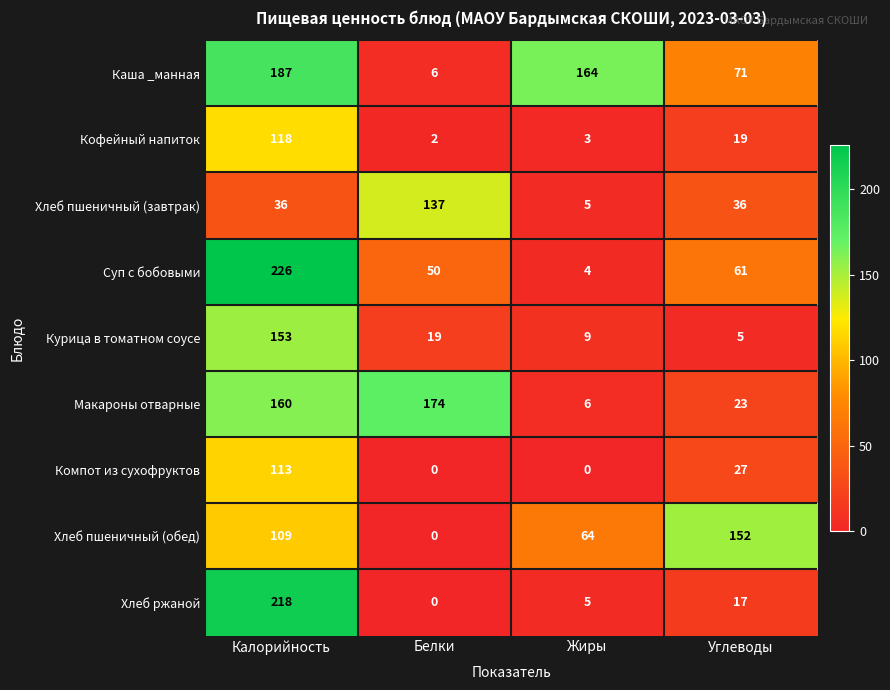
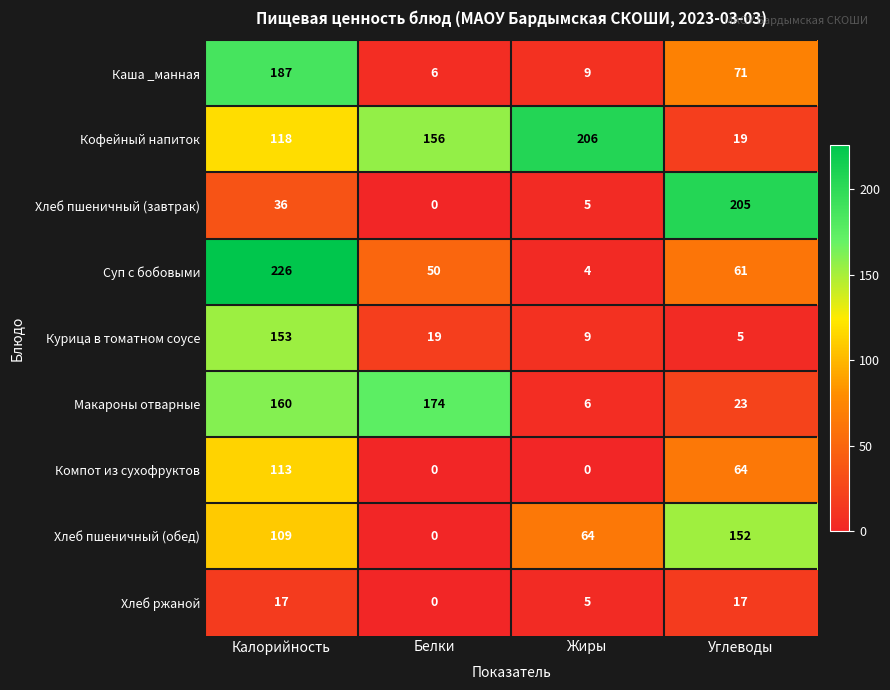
Каша _манная, Жиры: 164 -> 9
Кофейный напиток, Белки: 2 -> 156
Кофейный напиток, Жиры: 3 -> 206
Хлеб пшеничный (завтрак), Белки: 137 -> 0
Хлеб пшеничный (завтрак), Углеводы: 36 -> 205
Компот из сухофруктов, Углеводы: 27 -> 64
Хлеб ржаной, Калорийность: 218 -> 17
